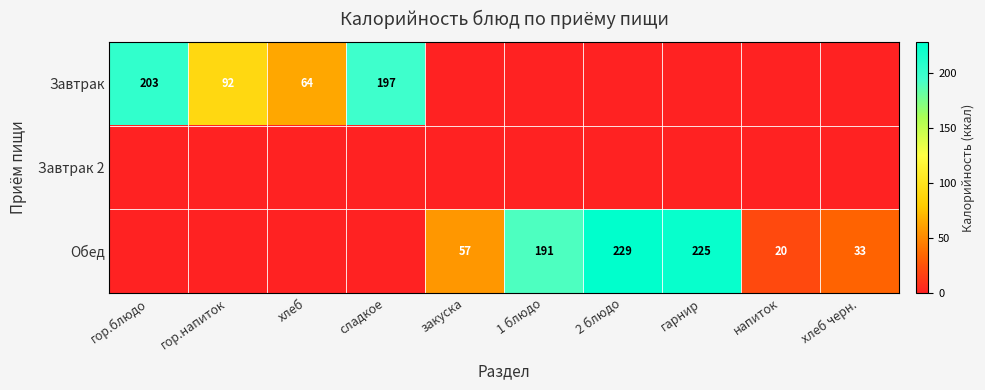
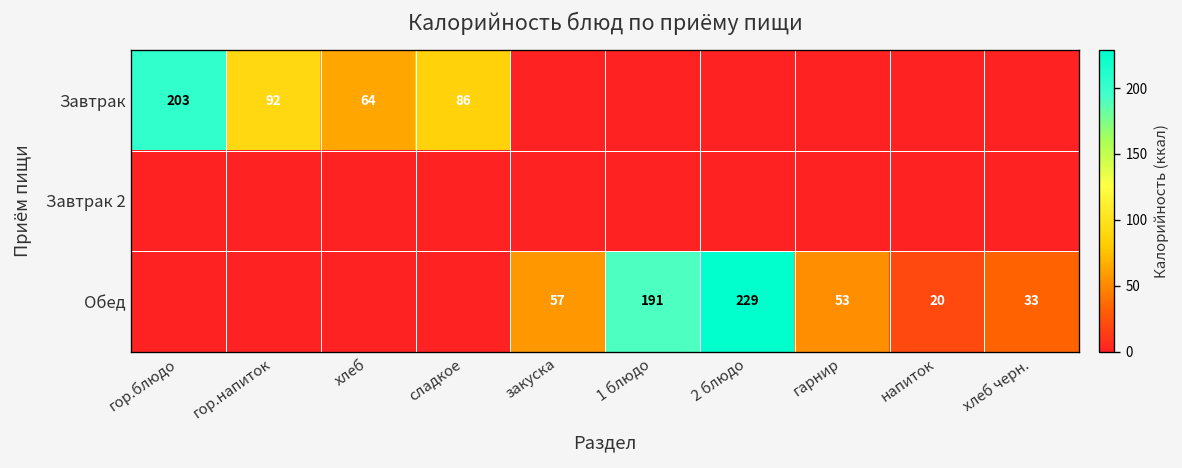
Завтрак, сладкое: 197 -> 86
Обед, гарнир: 225 -> 53
